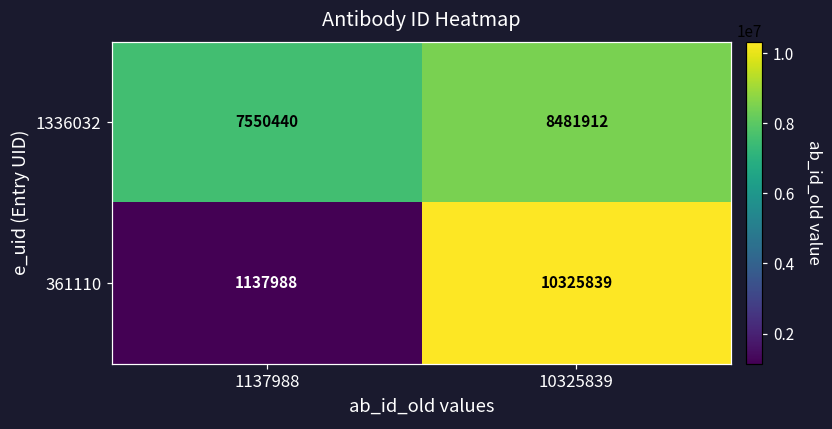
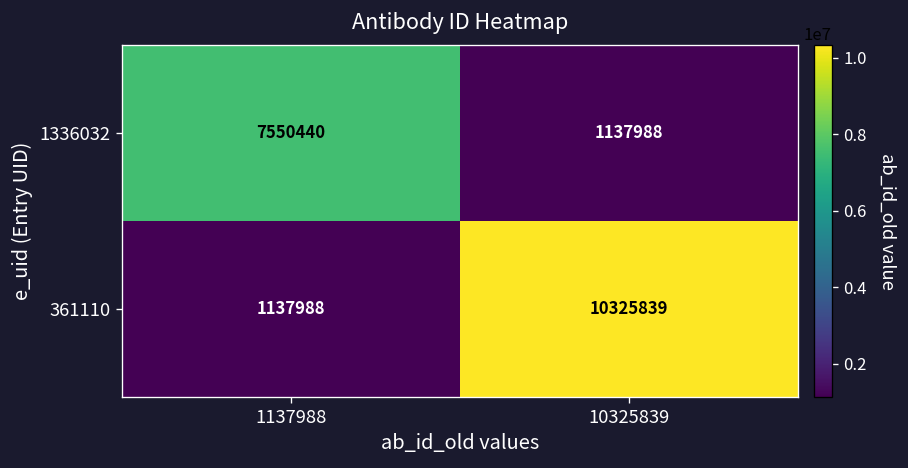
1336032, 10325839: 8481912 -> 1137988
